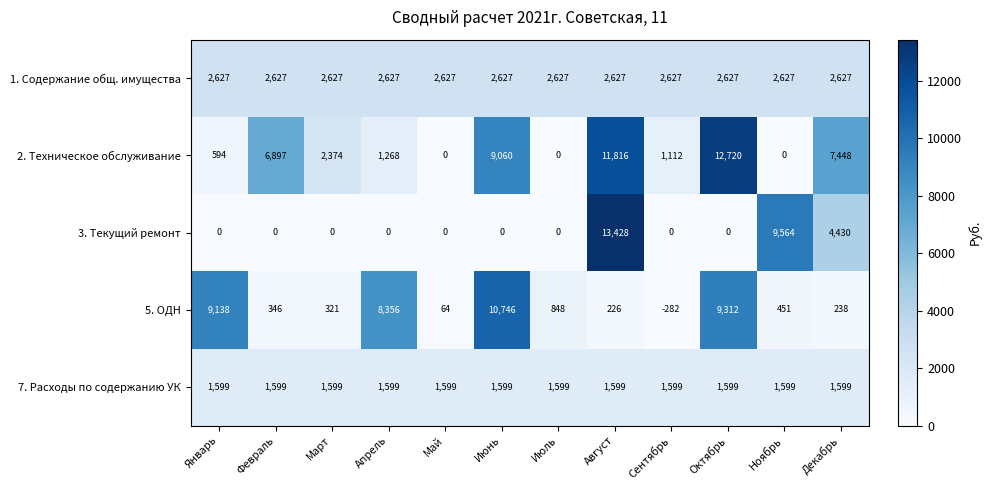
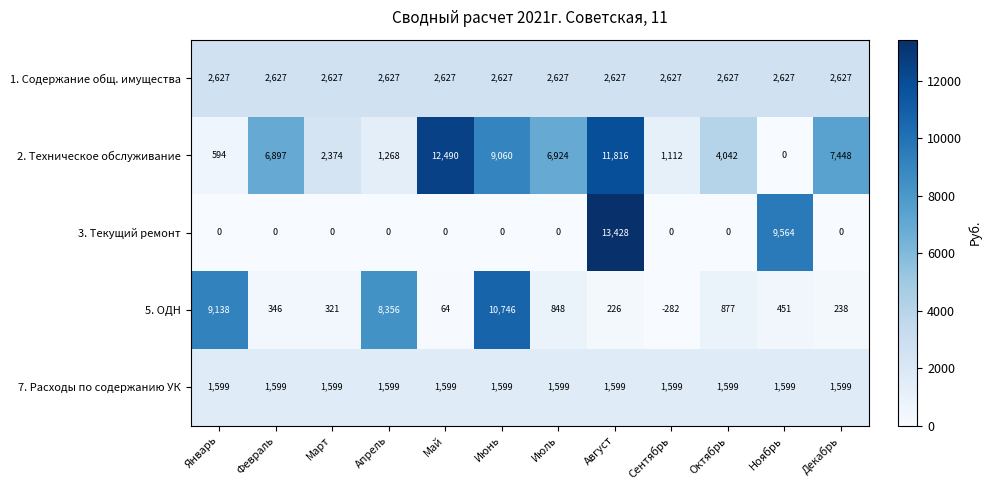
2. Техническое обслуживание, Май: 0 -> 12,490
2. Техническое обслуживание, Июль: 0 -> 6,924
2. Техническое обслуживание, Октябрь: 12,720 -> 4,042
3. Текущий ремонт, Декабрь: 4,430 -> 0
5. ОДН, Октябрь: 9,312 -> 877
